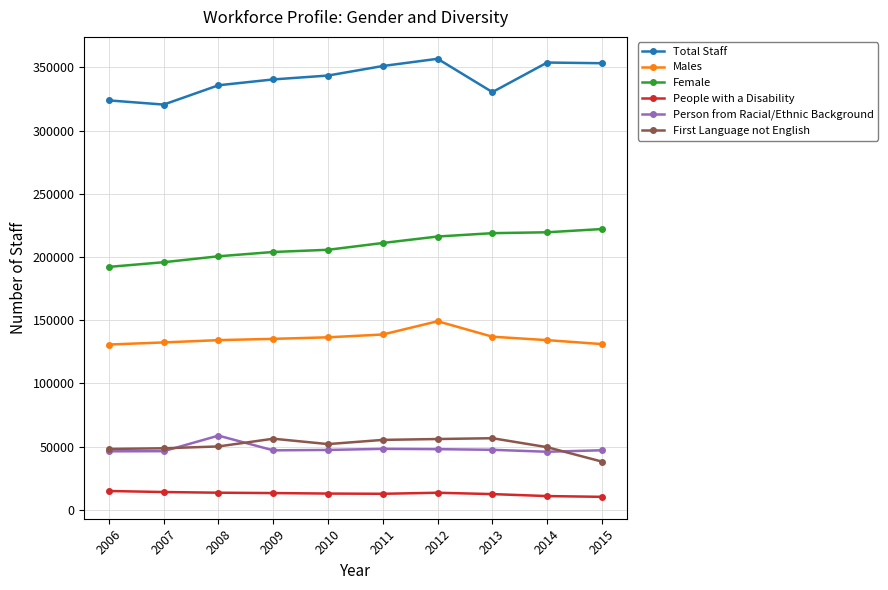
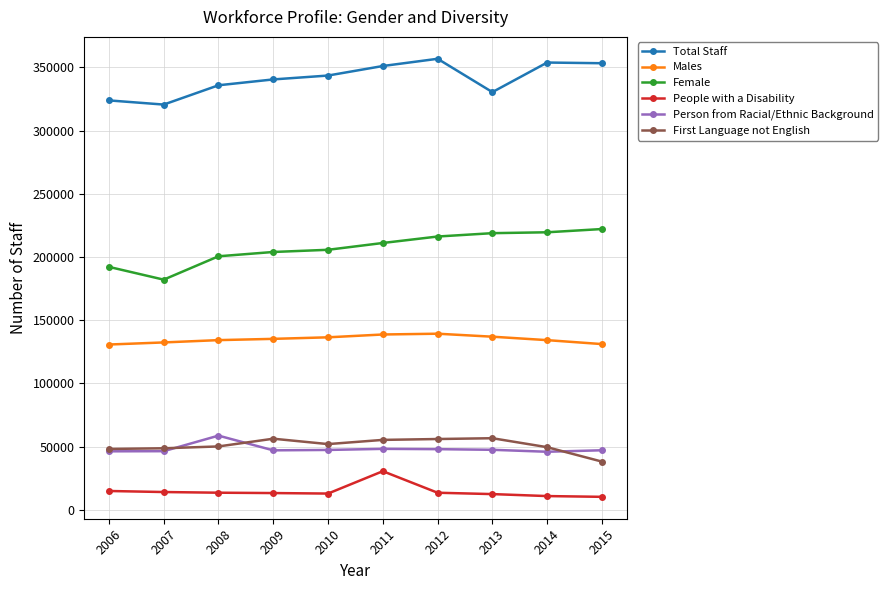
Female, 2007: 196000 -> 182000
People with a Disability, 2011: 13000 -> 30000
Males, 2012: 149000 -> 139000
